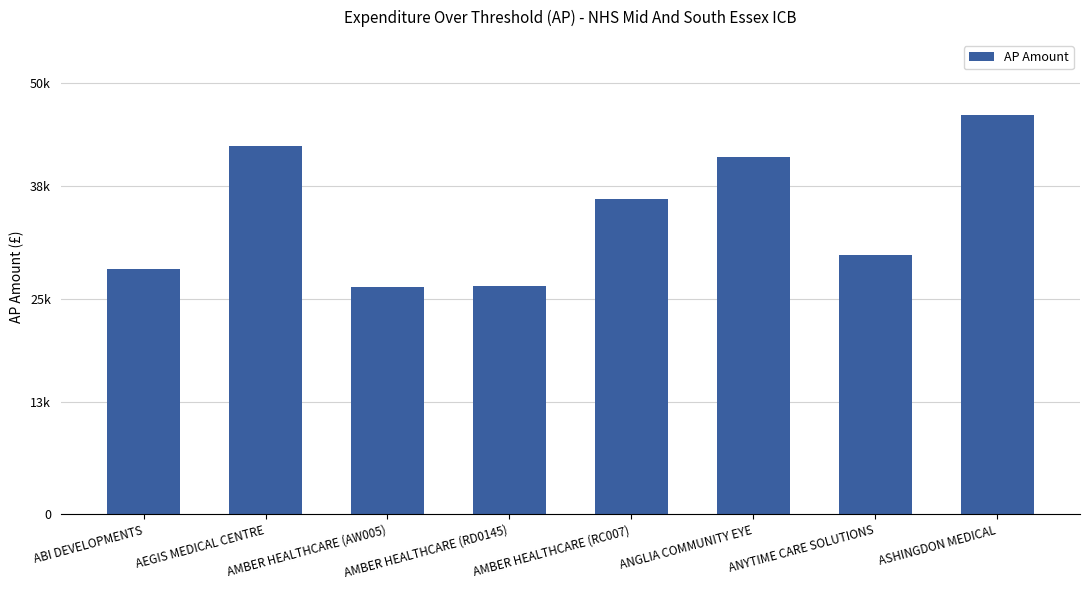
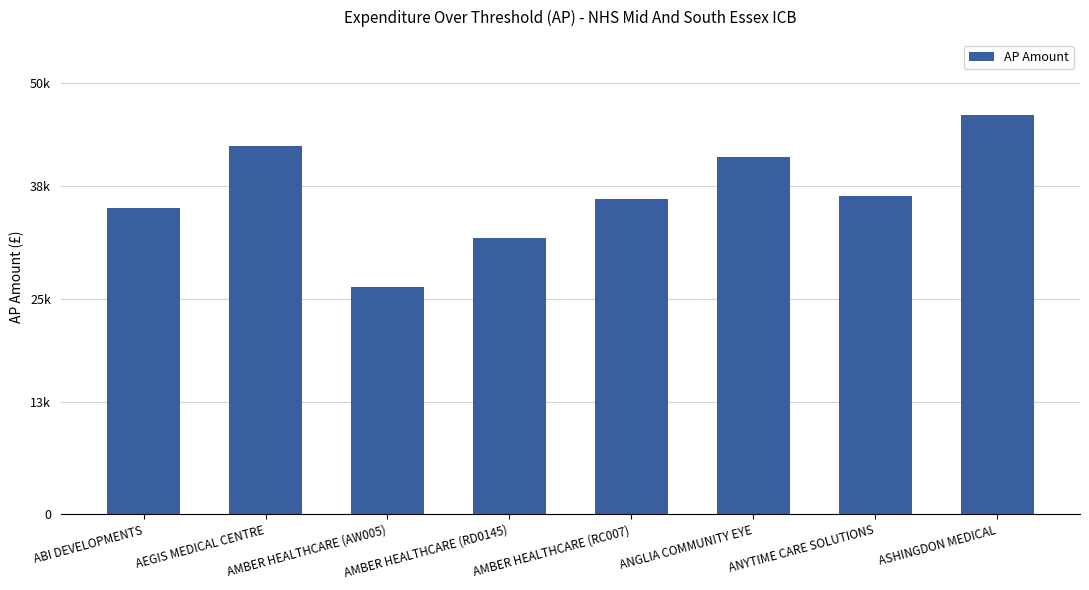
ABI DEVELOPMENTS: 28000 -> 36000
AMBER HEALTHCARE (RD0145): 26000 -> 32000
ANYTIME CARE SOLUTIONS: 30000 -> 37000
